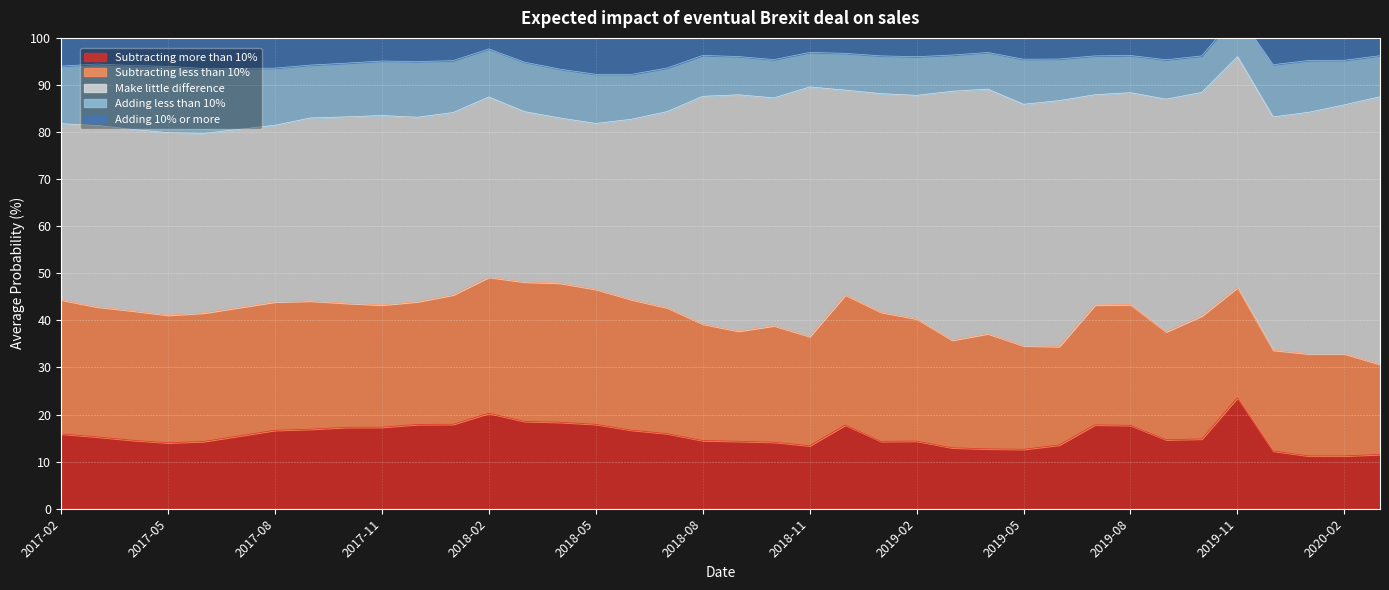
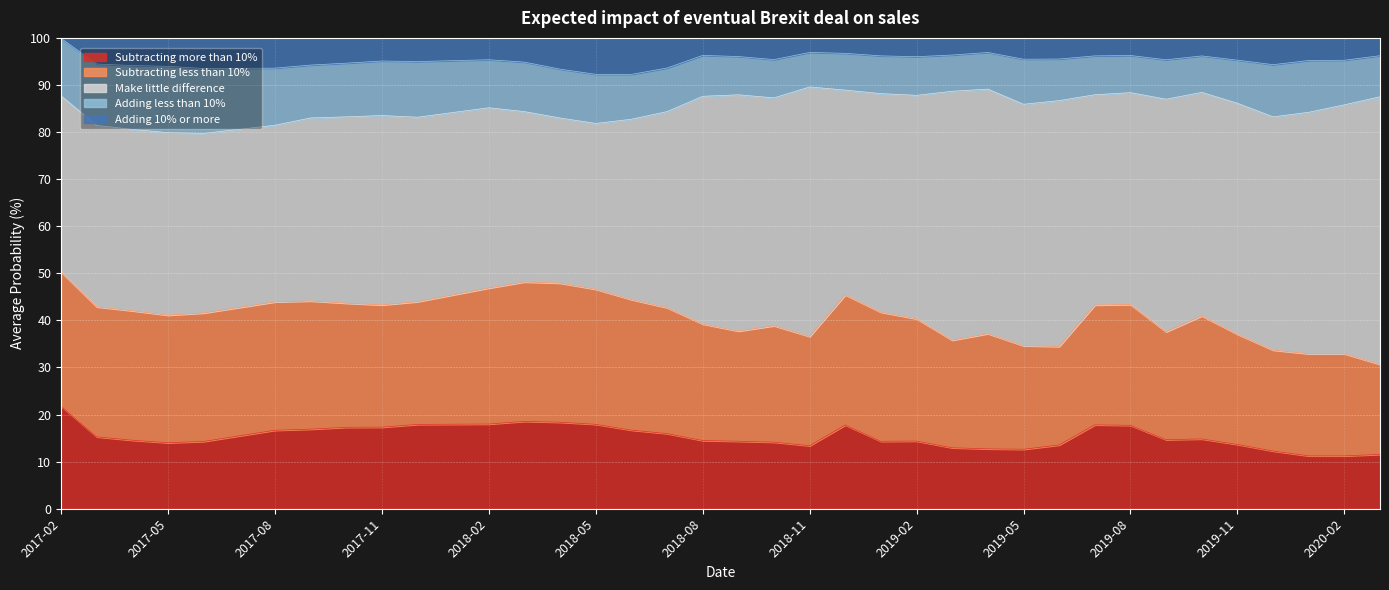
Subtracting more than 10%, 2017-02: 16 -> 22
Subtracting more than 10%, 2018-02: 20 -> 18
Subtracting more than 10%, 2019-11: 24 -> 14
